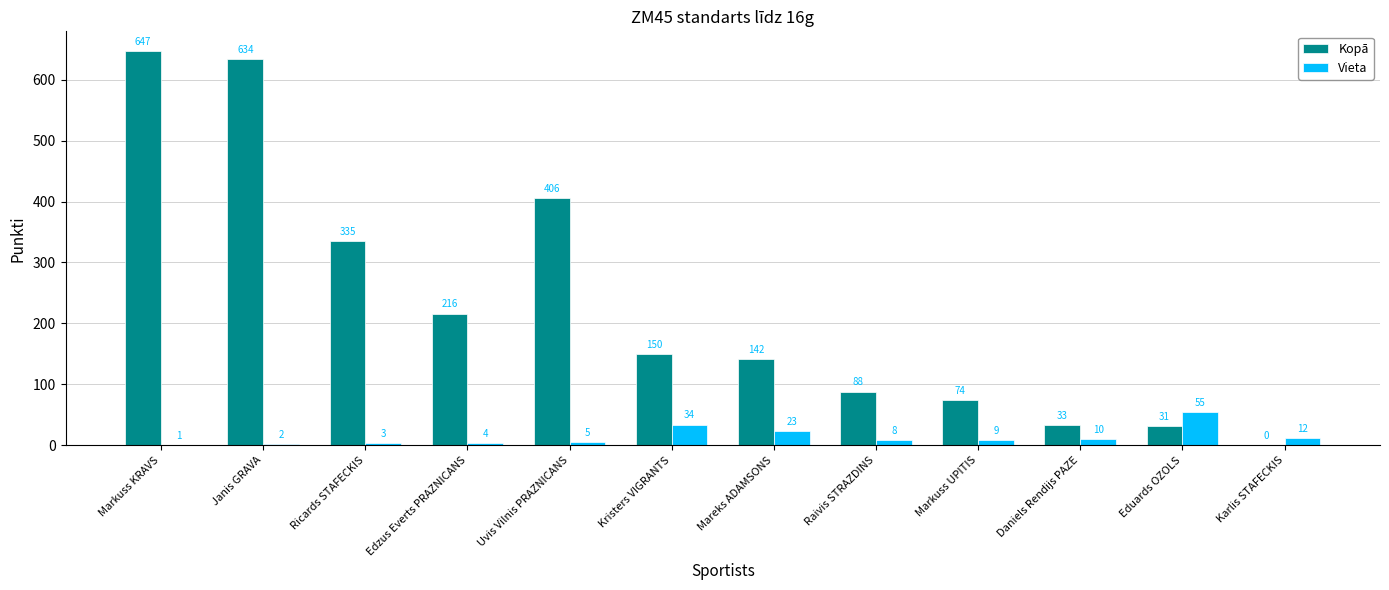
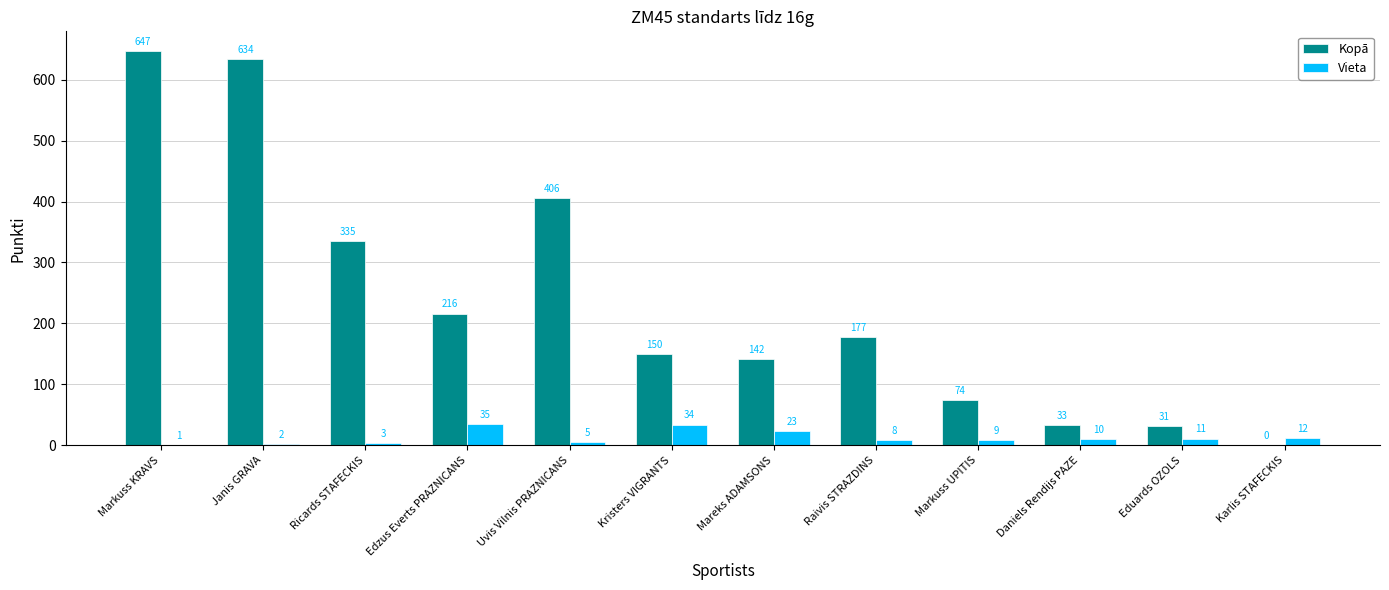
Vieta, Edzus Everts PRAZNICANS: 4 -> 35
Kopā, Raivis STRAZDINS: 88 -> 177
Vieta, Eduards OZOLS: 55 -> 11
